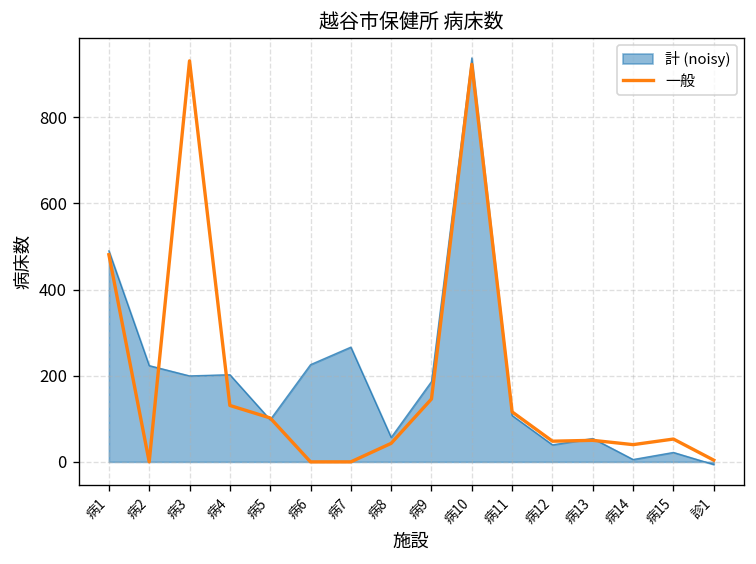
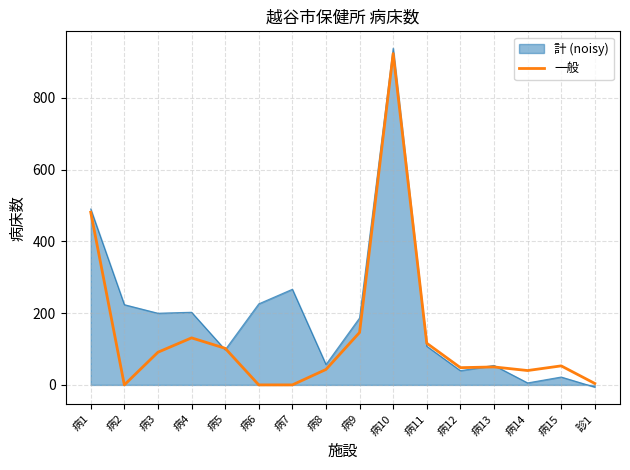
一般, 病3: 930 -> 90
